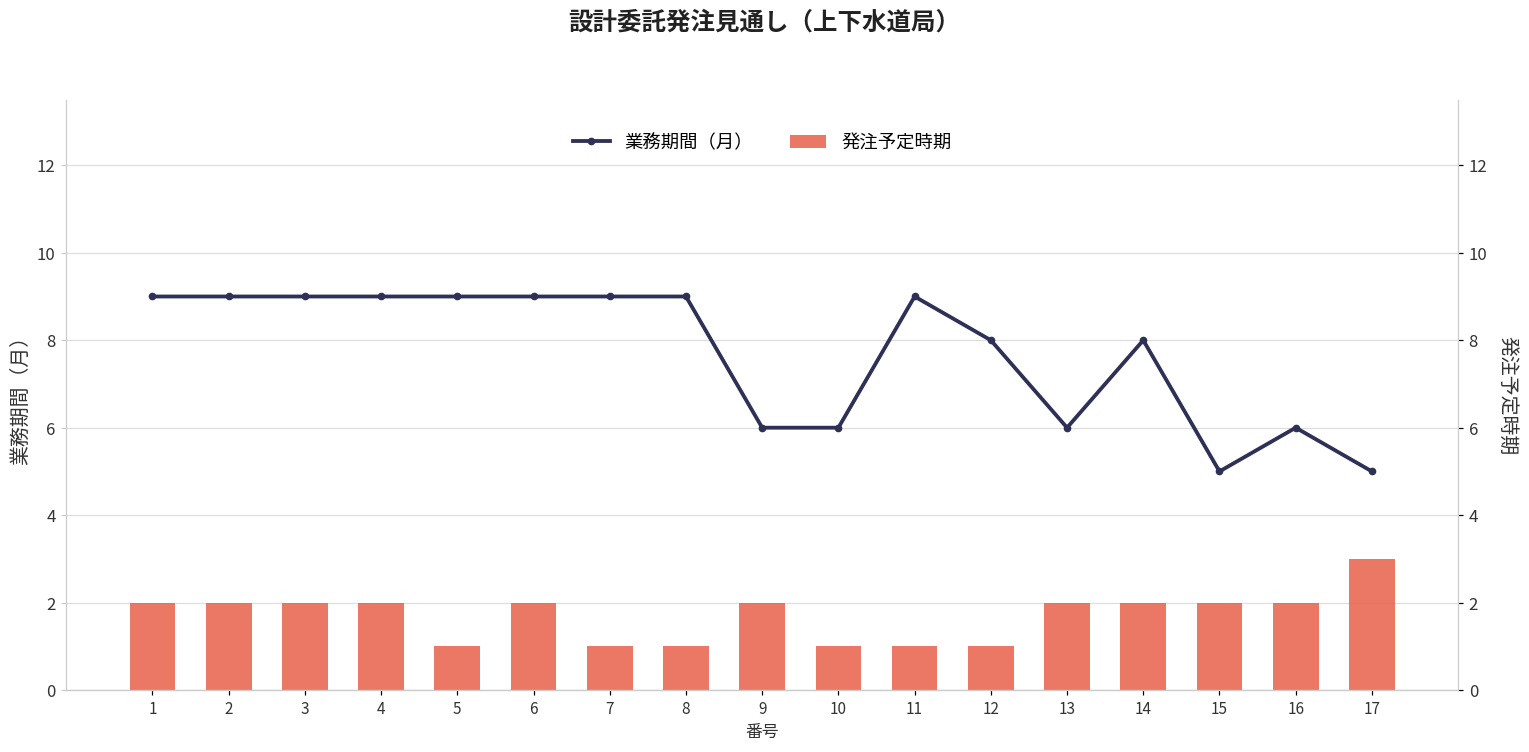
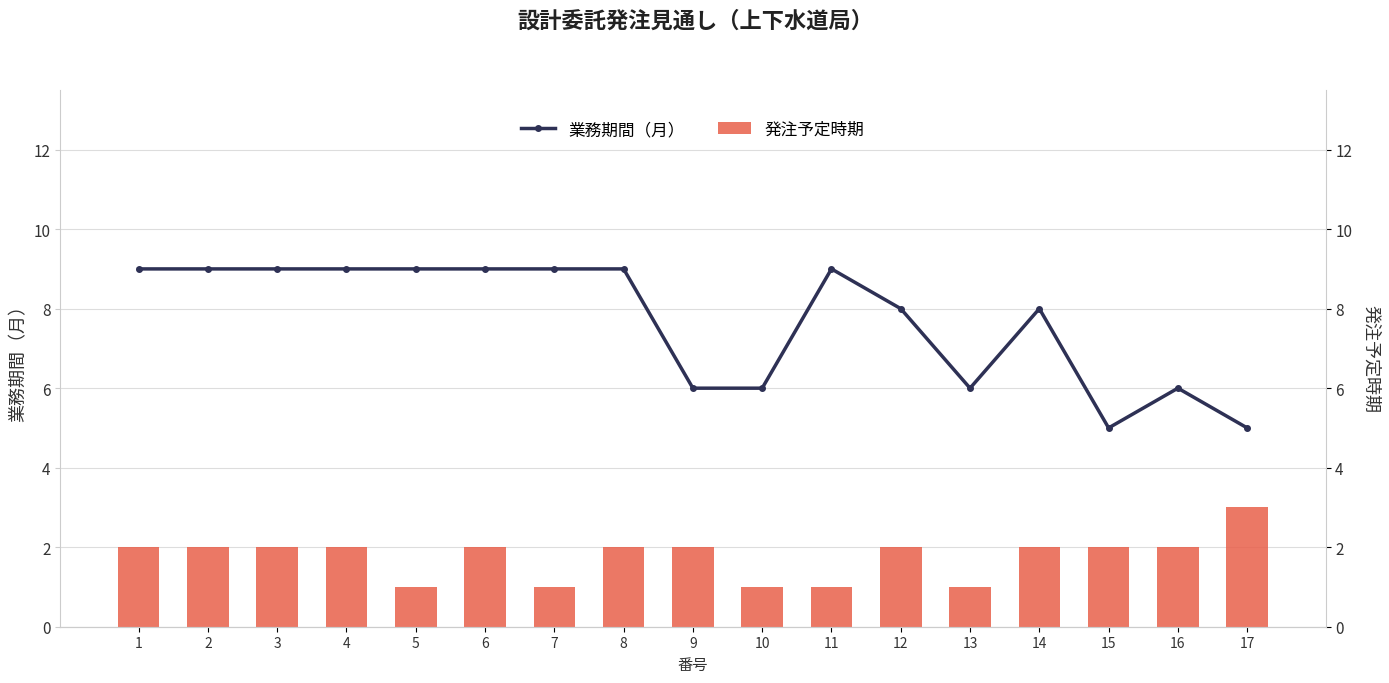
発注予定時期, 8: 1 -> 2
発注予定時期, 12: 1 -> 2
発注予定時期, 13: 2 -> 1
